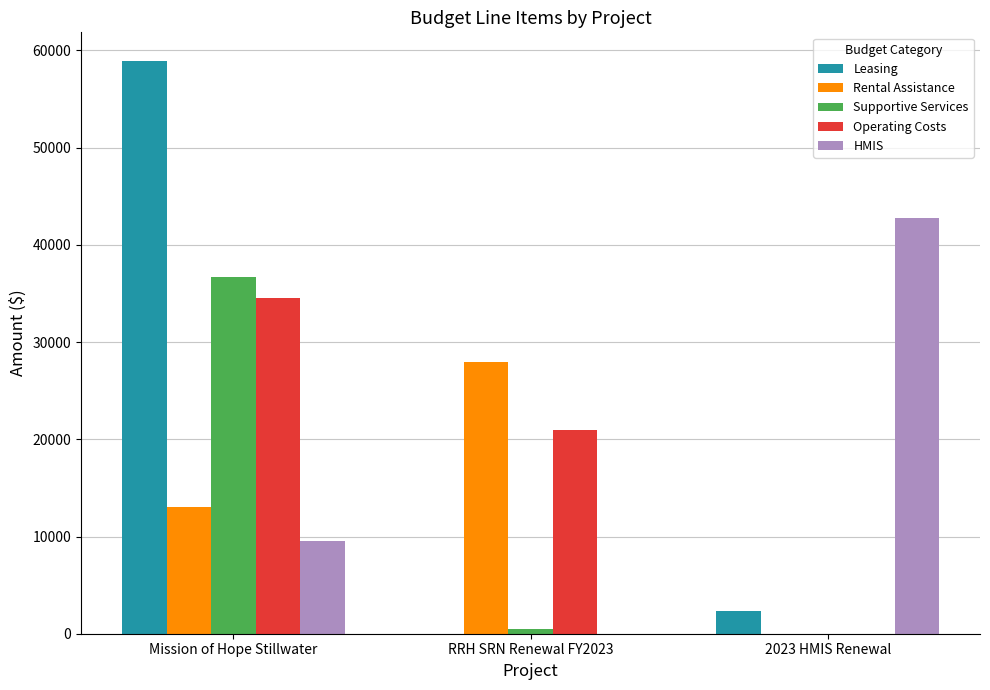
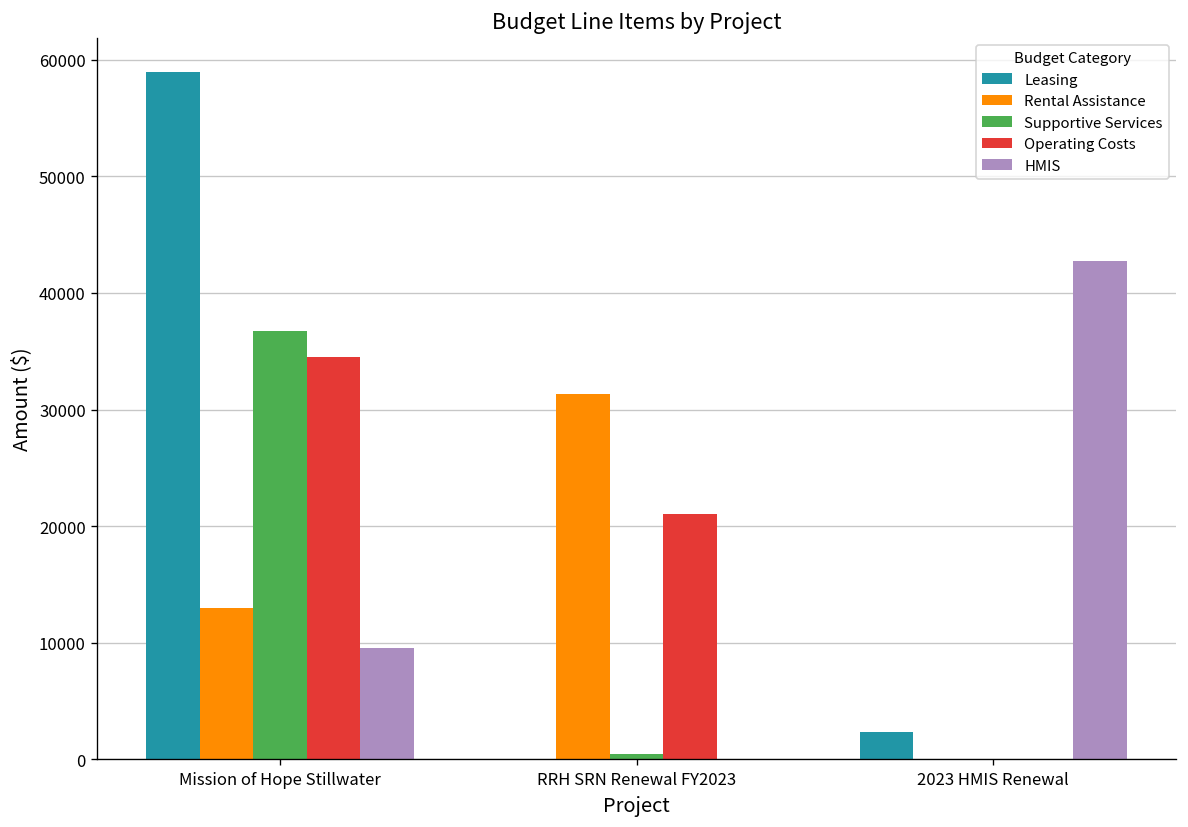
Rental Assistance, RRH SRN Renewal FY2023: 28000 -> 31000
